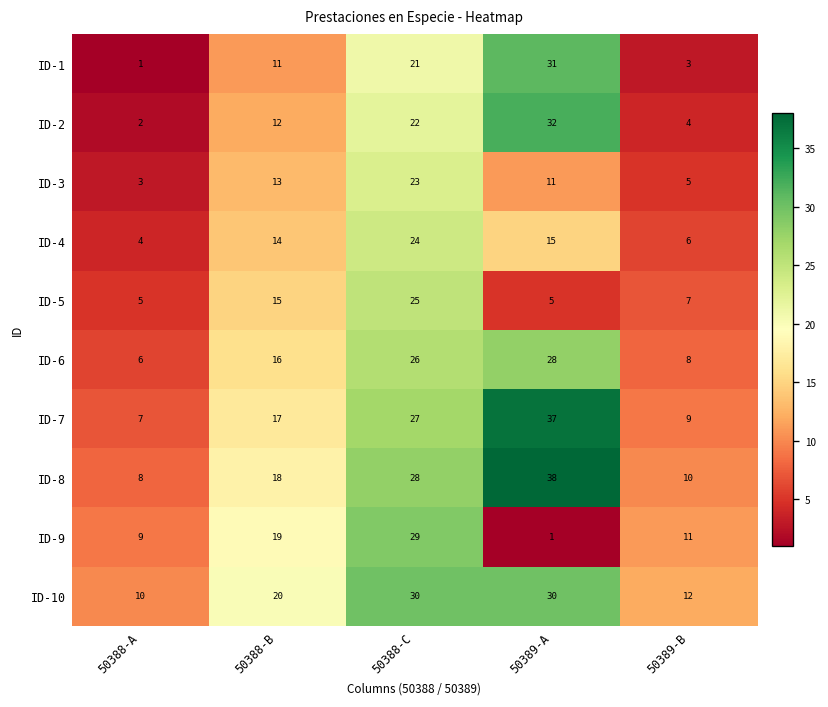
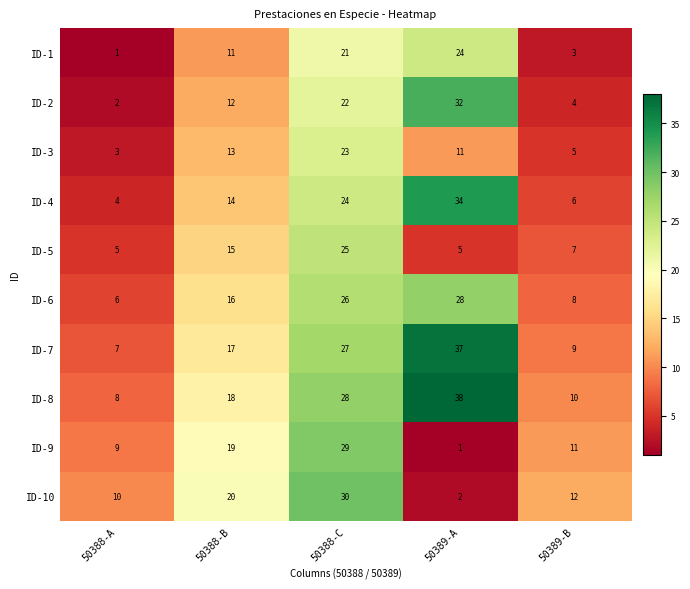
ID-1, 50389-A: 31 -> 24
ID-4, 50389-A: 15 -> 34
ID-10, 50389-A: 30 -> 2
